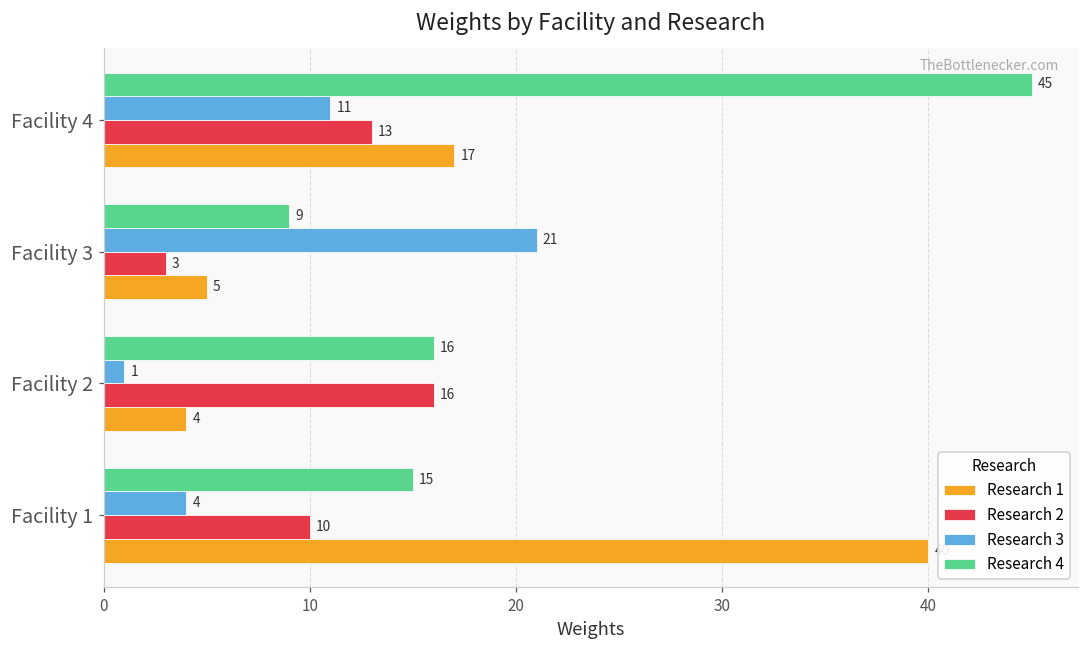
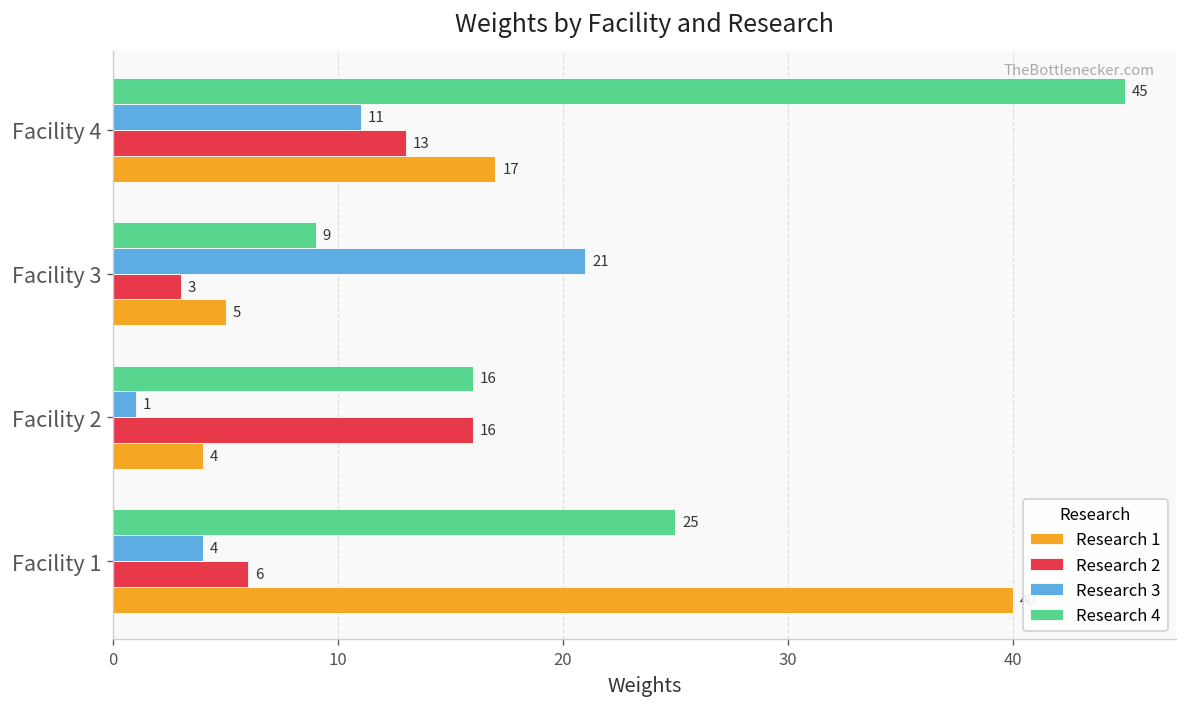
Research 4, Facility 1: 15 -> 25
Research 2, Facility 1: 10 -> 6
